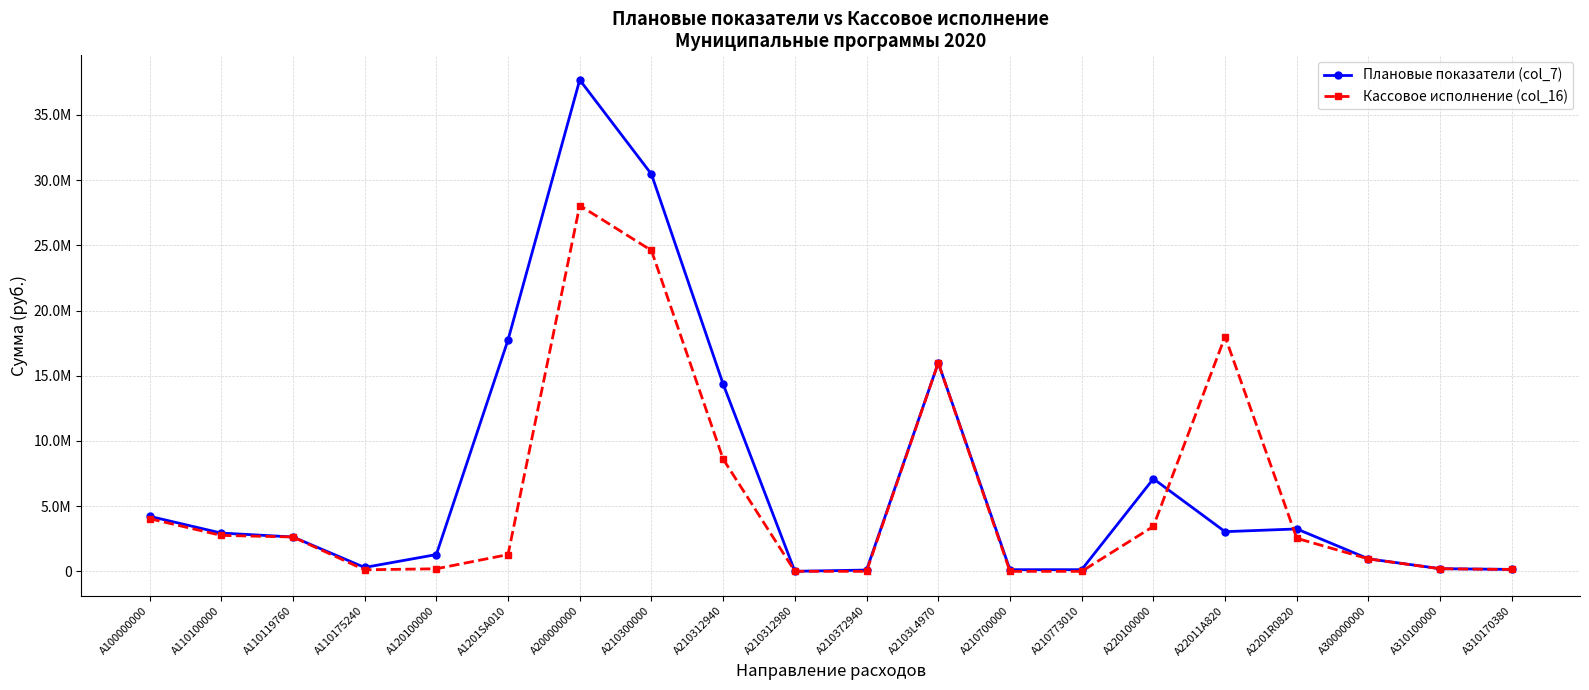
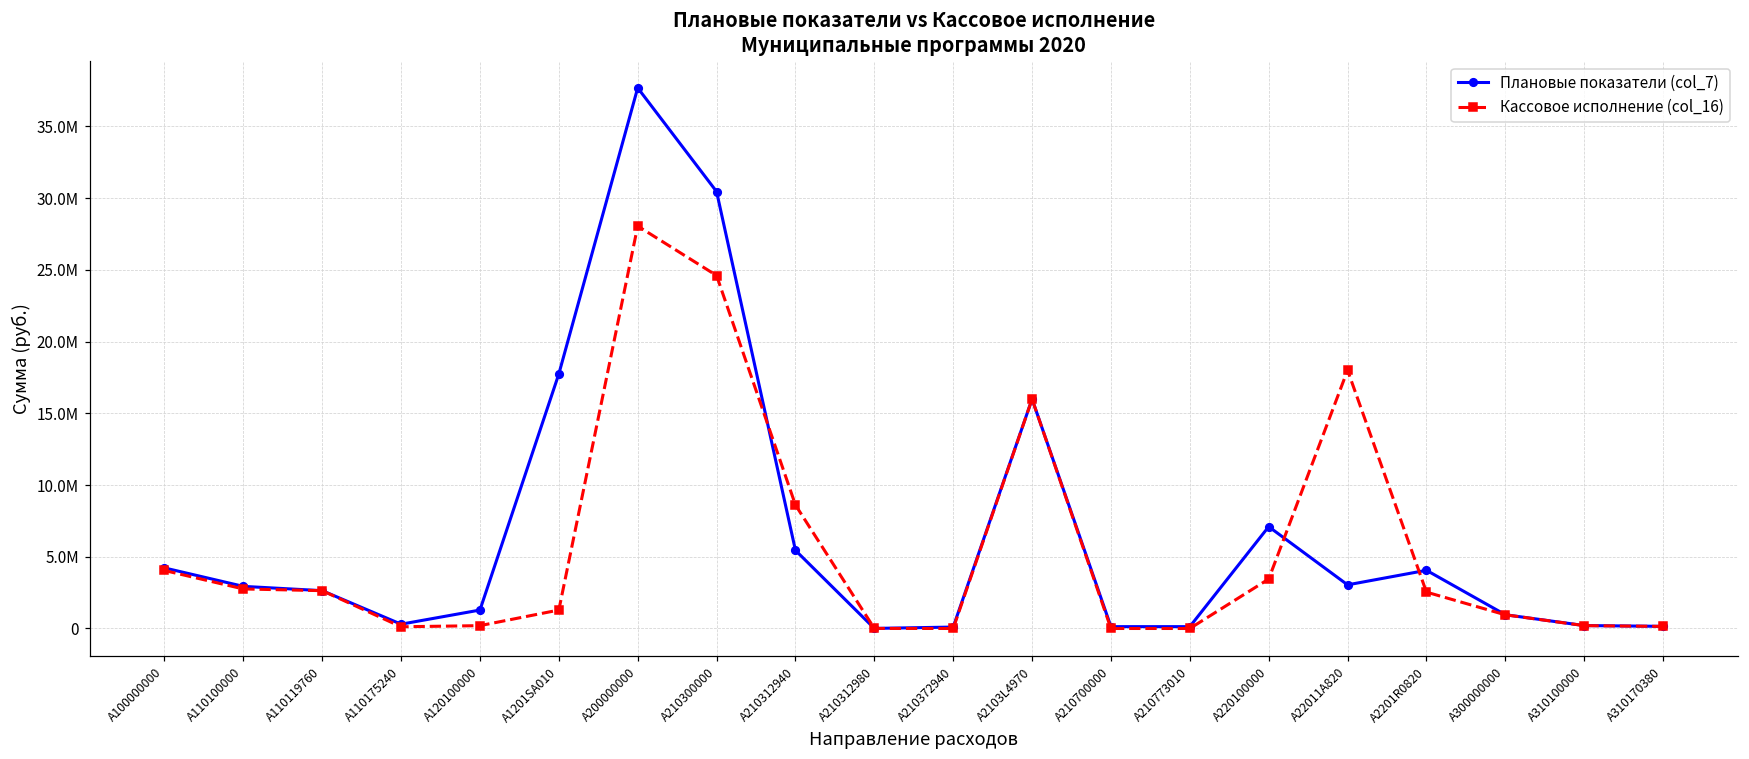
Плановые показатели (col_7), A210312940: 14400000 -> 5400000
Плановые показатели (col_7), A2201R0820: 3300000 -> 4100000
